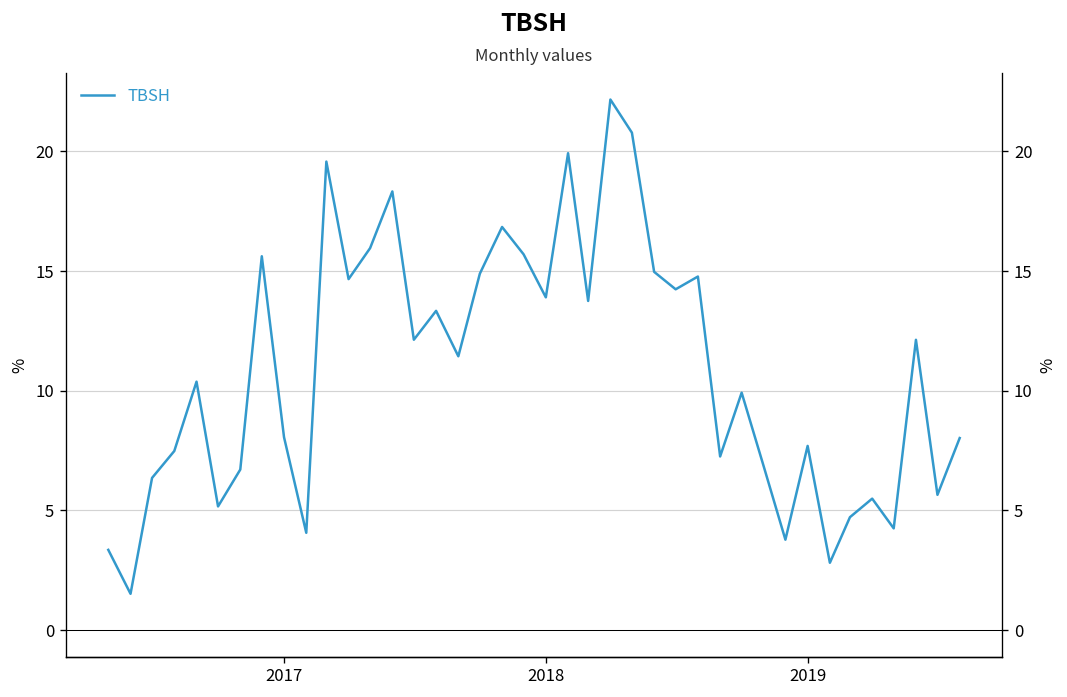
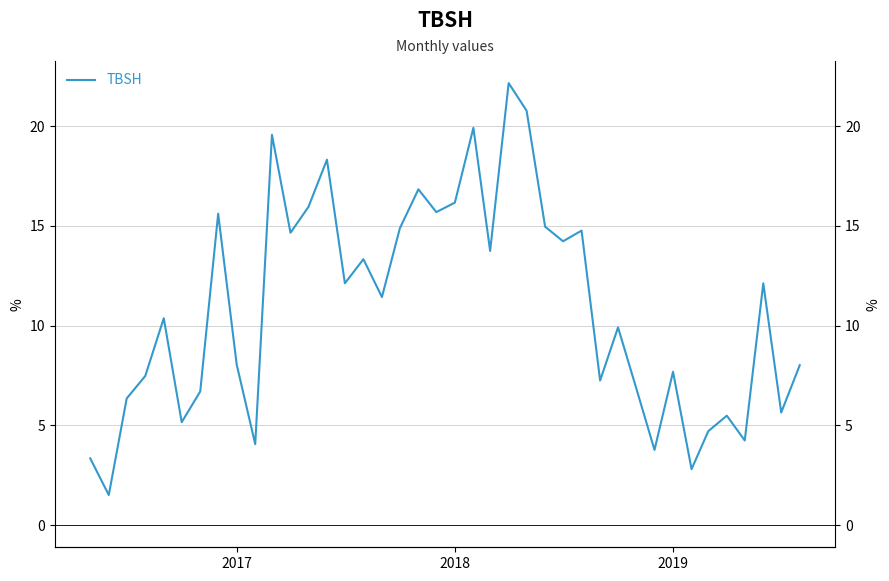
2018: 13.9 -> 16.2
